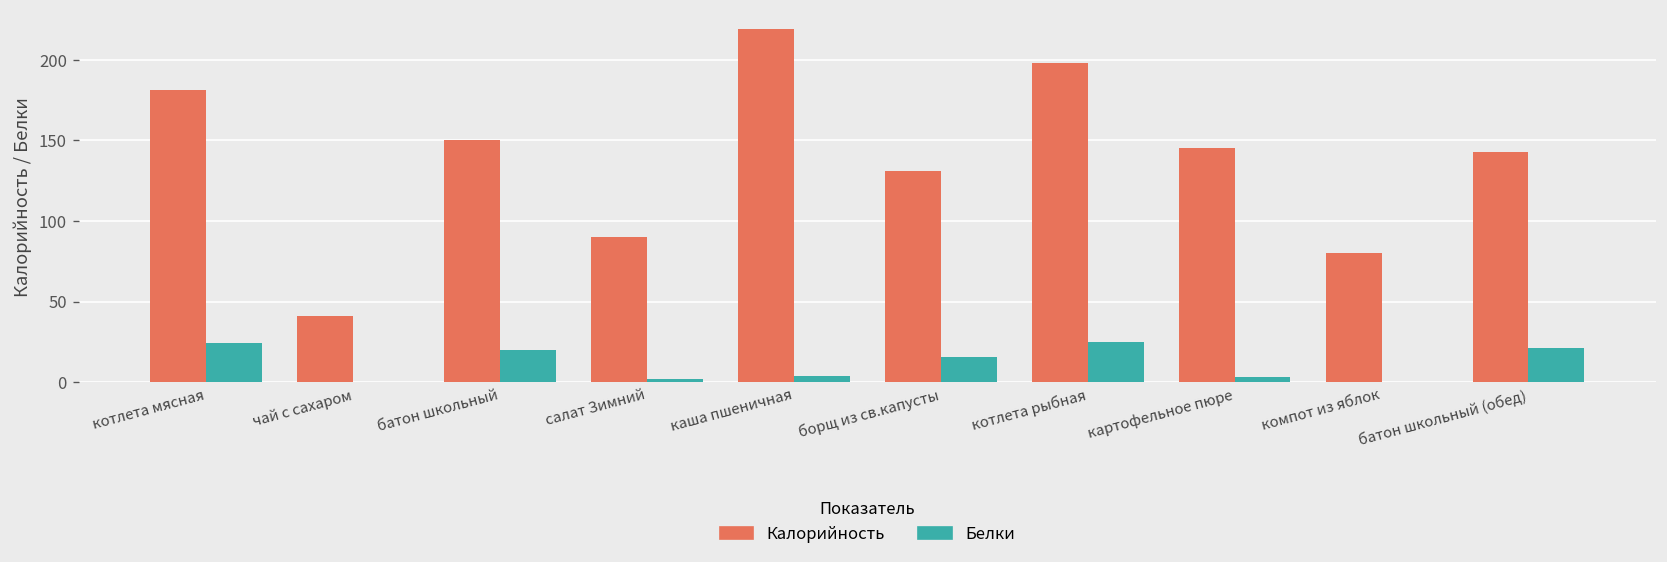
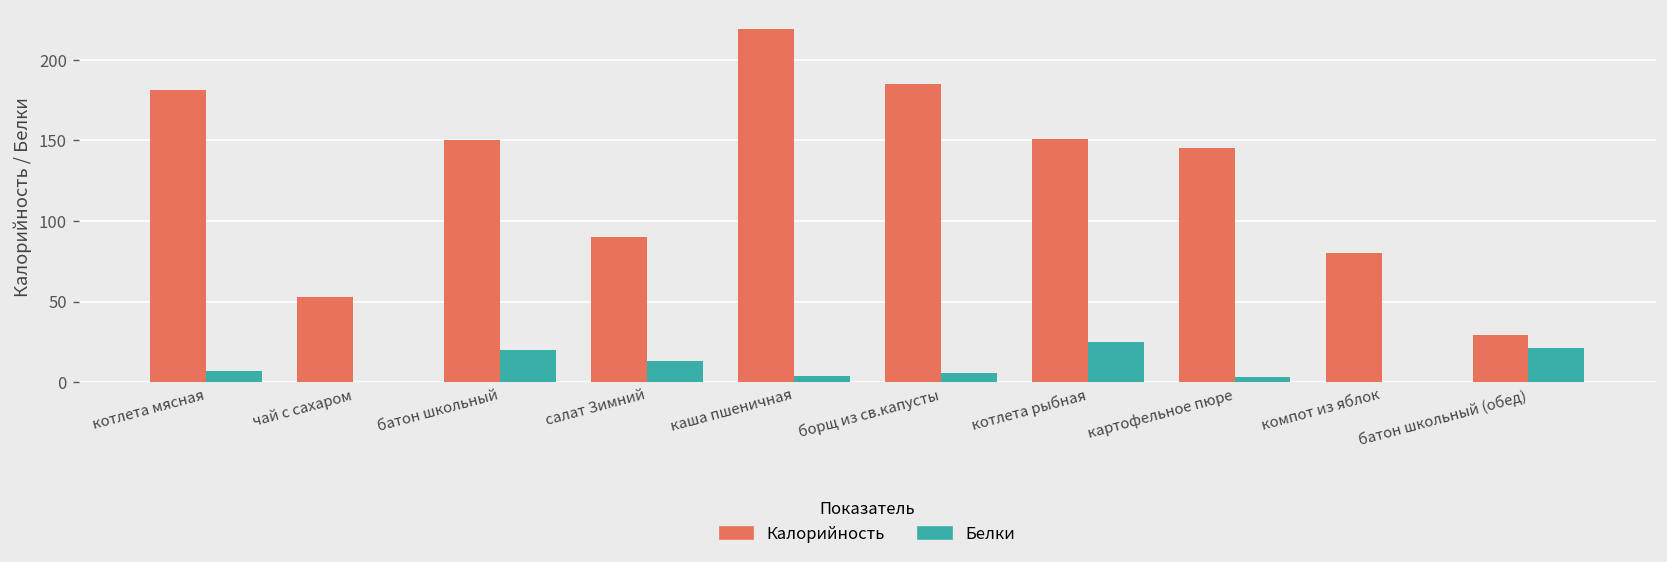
Белки, котлета мясная: 24 -> 7
Калорийность, чай с сахаром: 41 -> 53
Белки, салат Зимний: 2 -> 13
Калорийность, борщ из св.капусты: 131 -> 185
Белки, борщ из св.капусты: 15 -> 5
Калорийность, котлета рыбная: 198 -> 151
Калорийность, батон школьный (обед): 143 -> 29
